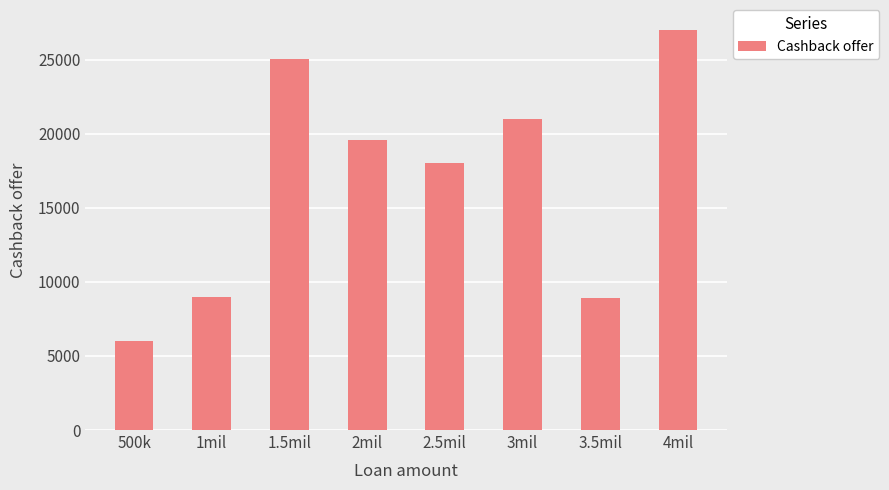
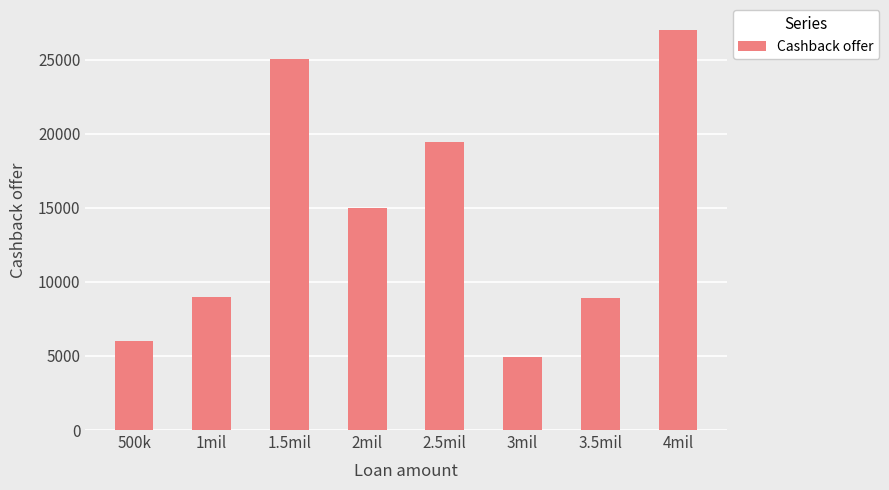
2mil: 19500 -> 15000
2.5mil: 18000 -> 19400
3mil: 21000 -> 4900
